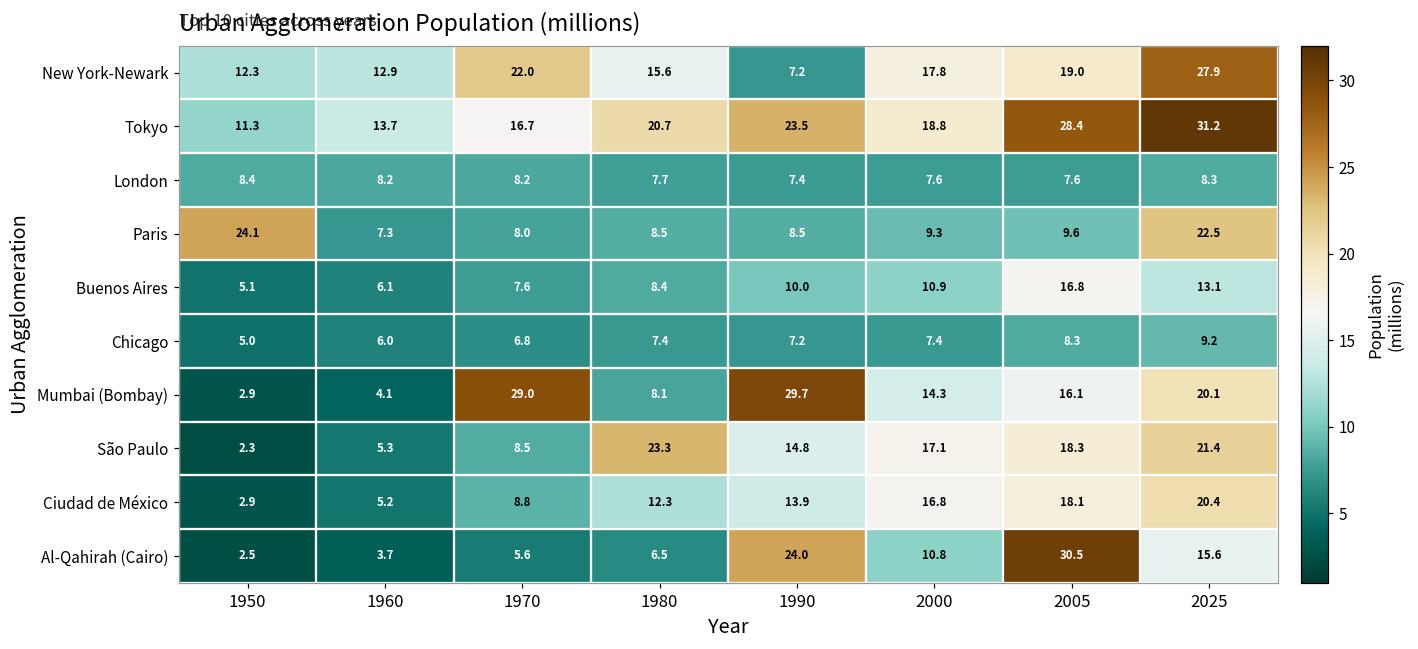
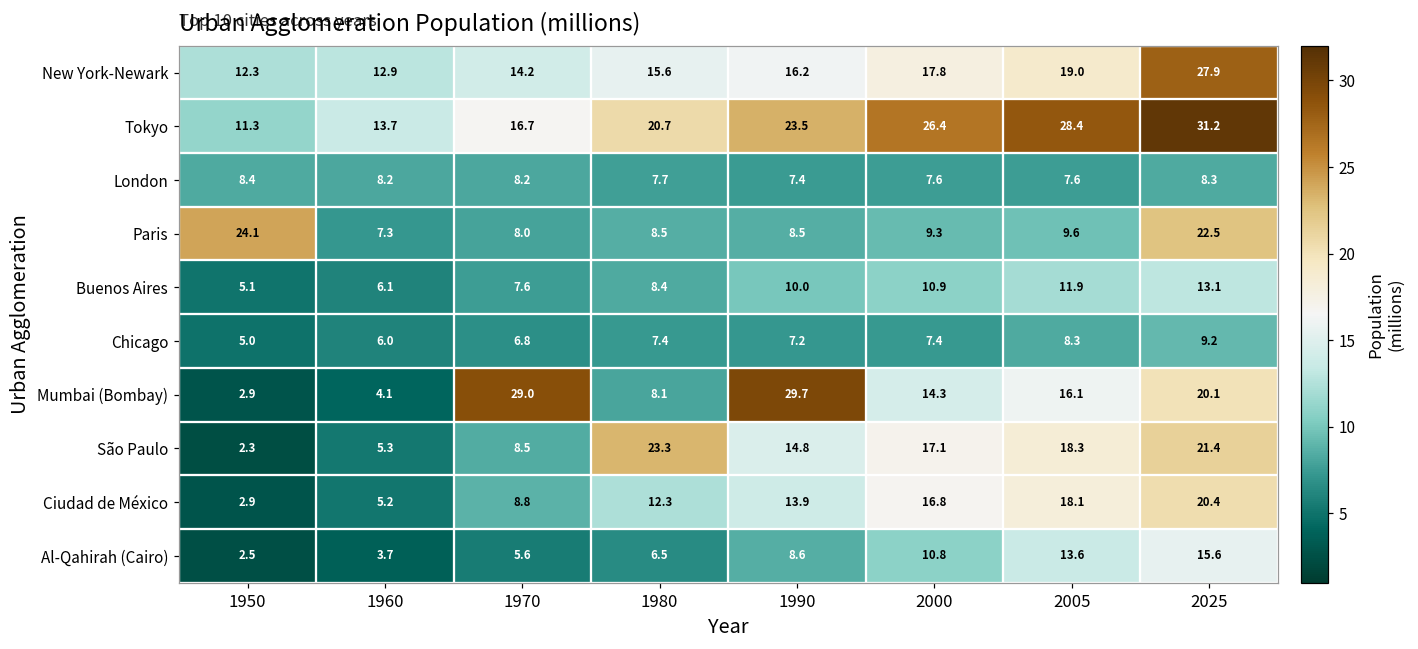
New York-Newark, 1970: 22.0 -> 14.2
New York-Newark, 1990: 7.2 -> 16.2
Tokyo, 2000: 18.8 -> 26.4
Buenos Aires, 2005: 16.8 -> 11.9
Al-Qahirah (Cairo), 1990: 24.0 -> 8.6
Al-Qahirah (Cairo), 2005: 30.5 -> 13.6
